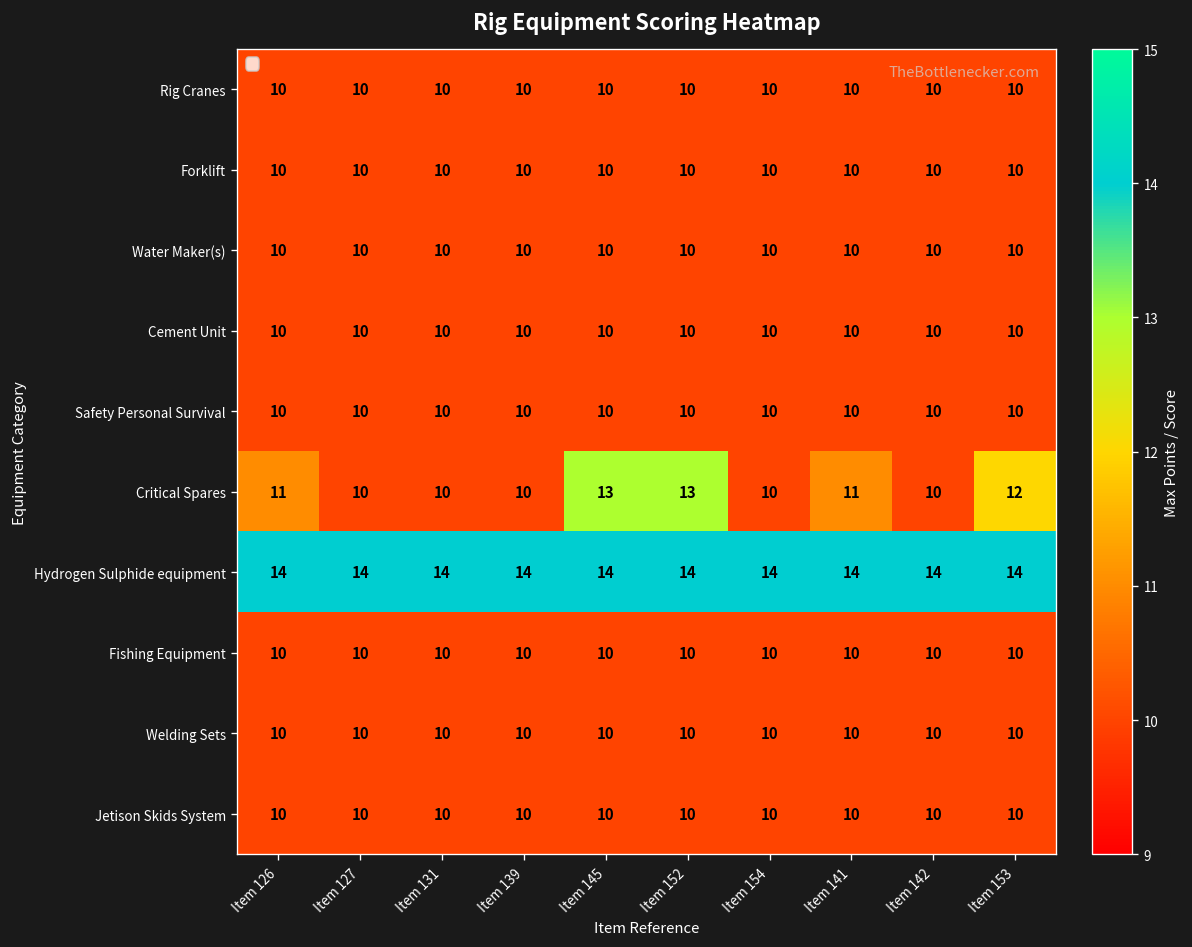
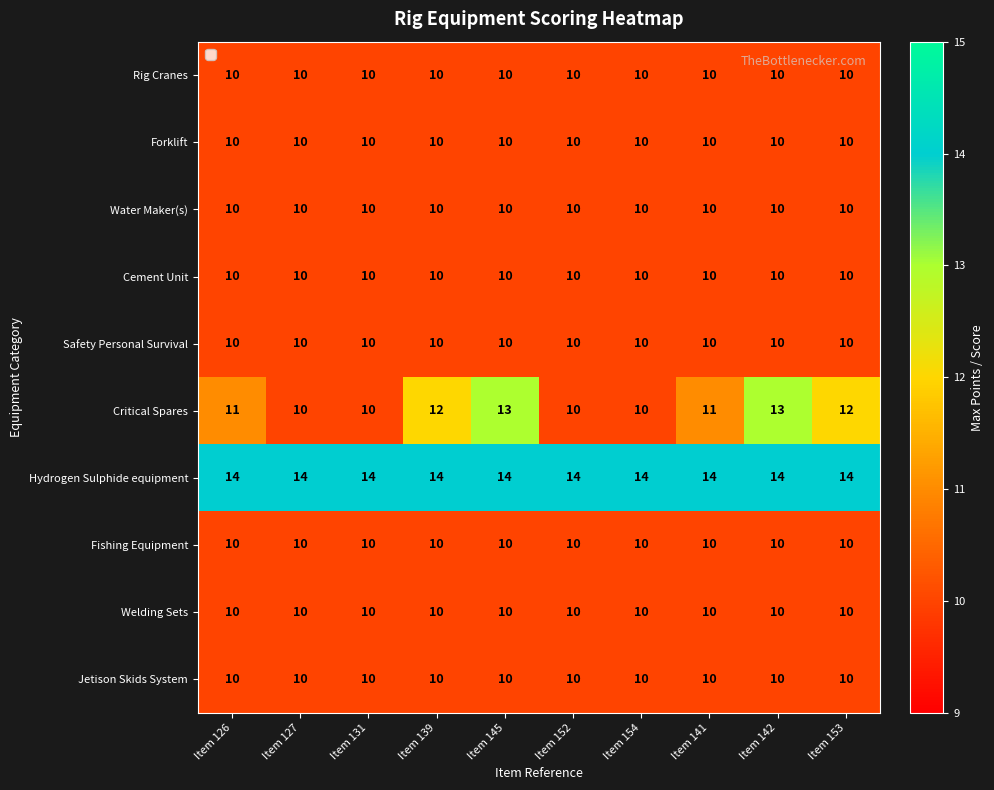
Critical Spares, Item 139: 10 -> 12
Critical Spares, Item 152: 13 -> 10
Critical Spares, Item 142: 10 -> 13
